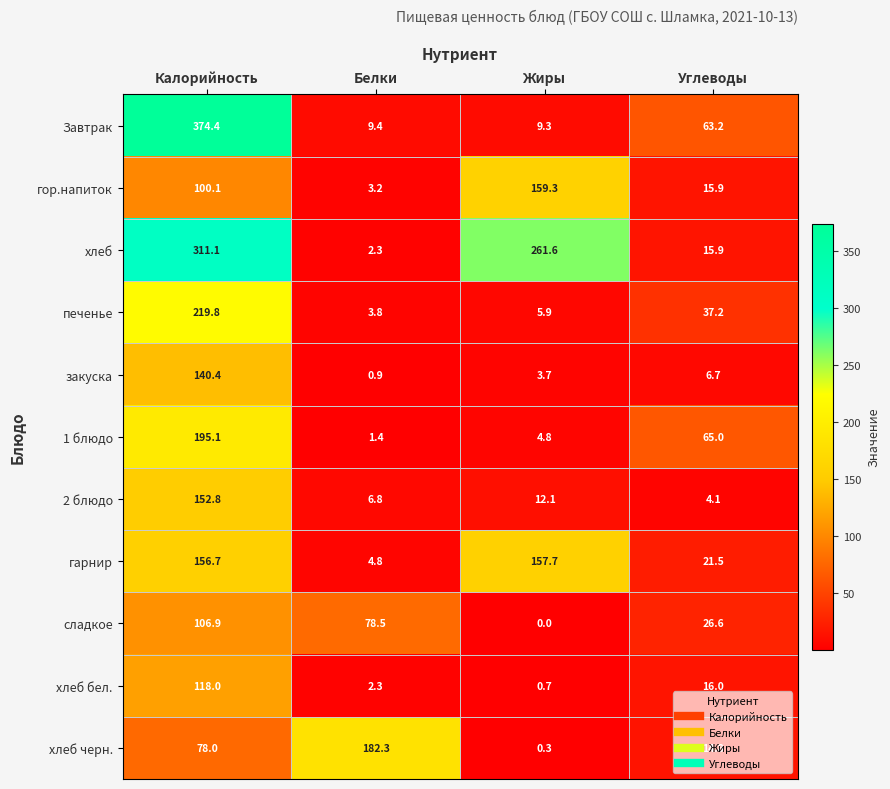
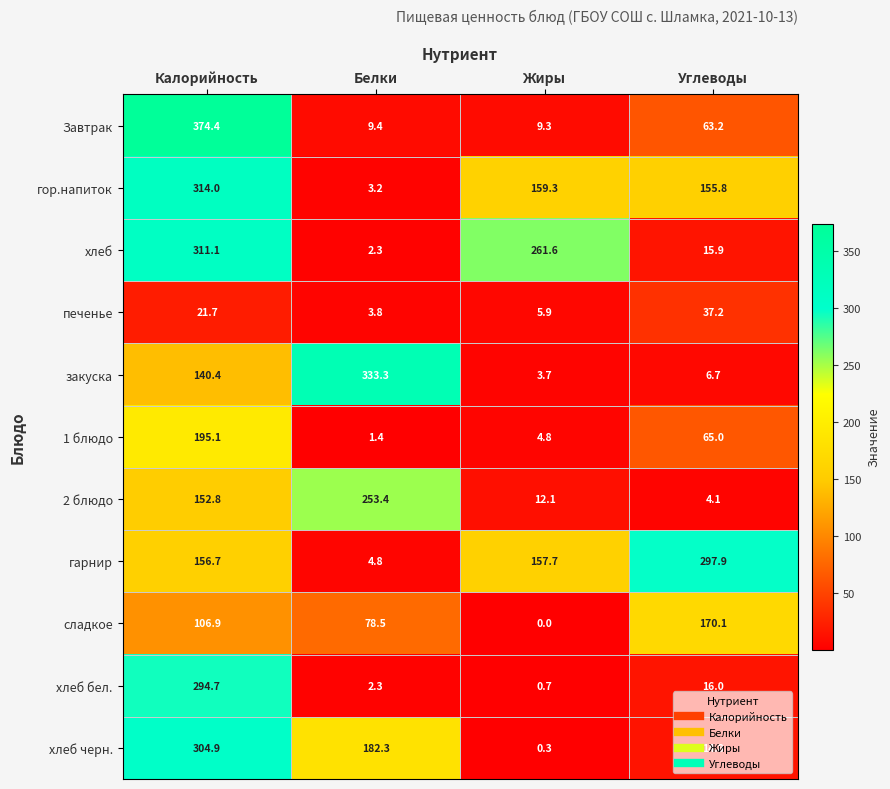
гор.напиток, Калорийность: 100.1 -> 314.0
гор.напиток, Углеводы: 15.9 -> 155.8
печенье, Калорийность: 219.8 -> 21.7
закуска, Белки: 0.9 -> 333.3
2 блюдо, Белки: 6.8 -> 253.4
гарнир, Углеводы: 21.5 -> 297.9
сладкое, Углеводы: 26.6 -> 170.1
хлеб бел., Калорийность: 118.0 -> 294.7
хлеб черн., Калорийность: 78.0 -> 304.9
